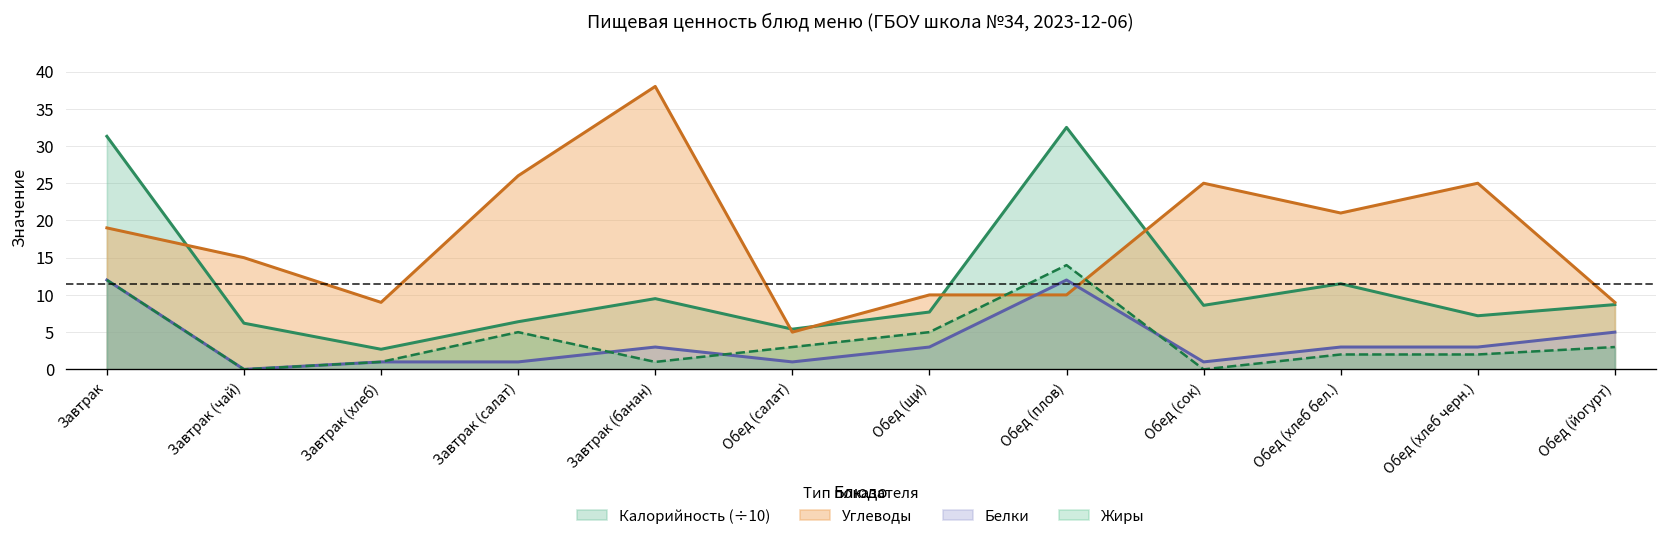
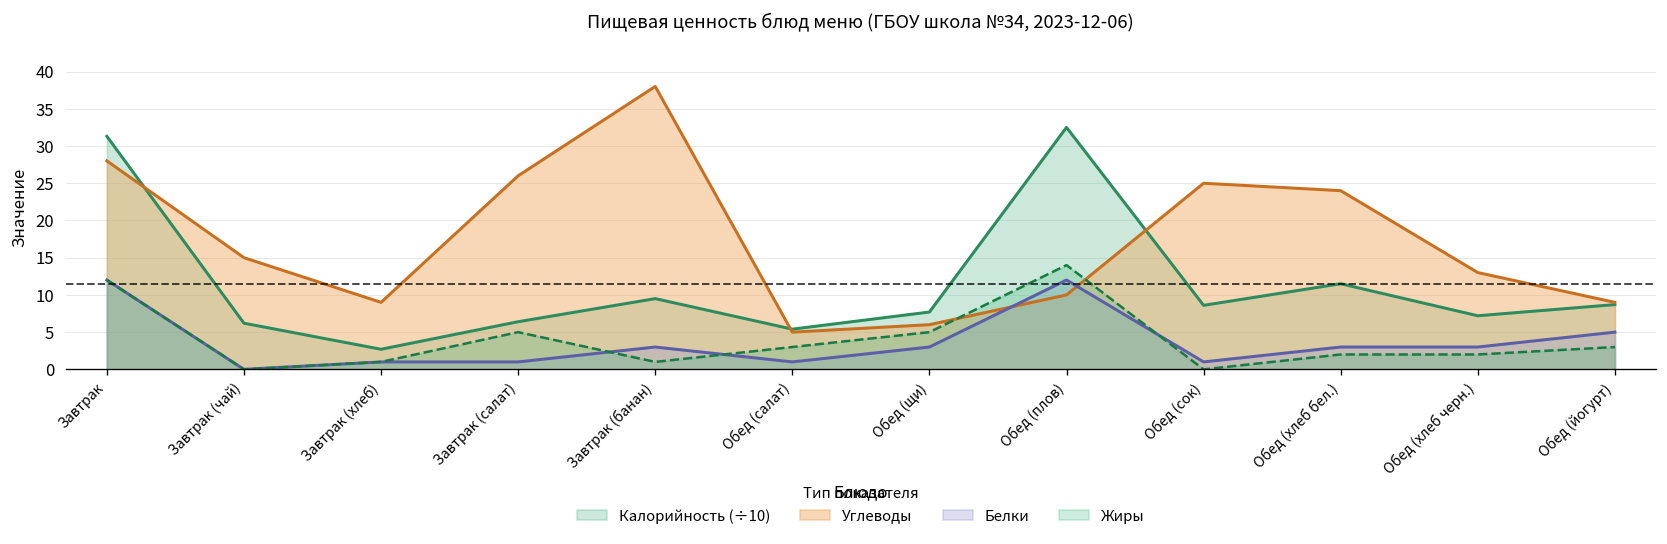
Углеводы, Завтрак: 19 -> 28
Углеводы, Обед (щи): 10 -> 6
Углеводы, Обед (хлеб бел.): 21 -> 24
Углеводы, Обед (хлеб черн.): 25 -> 13
